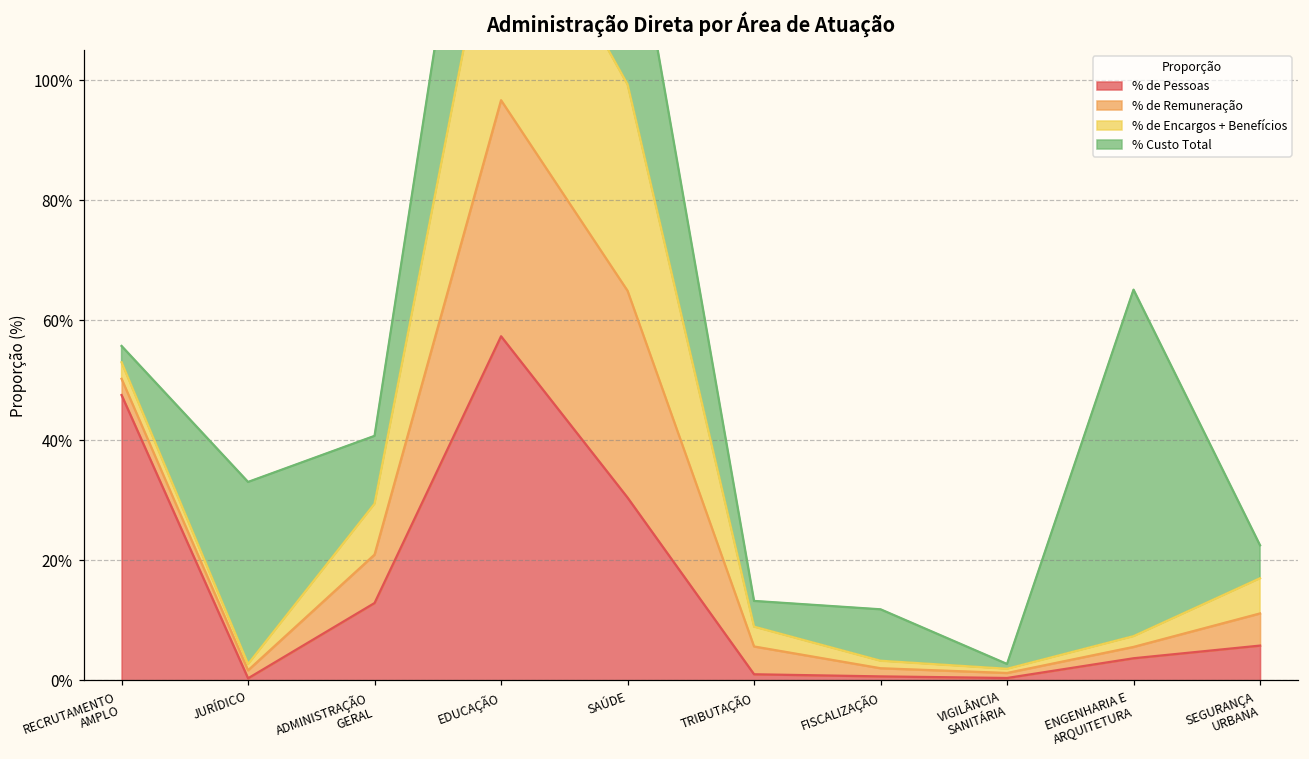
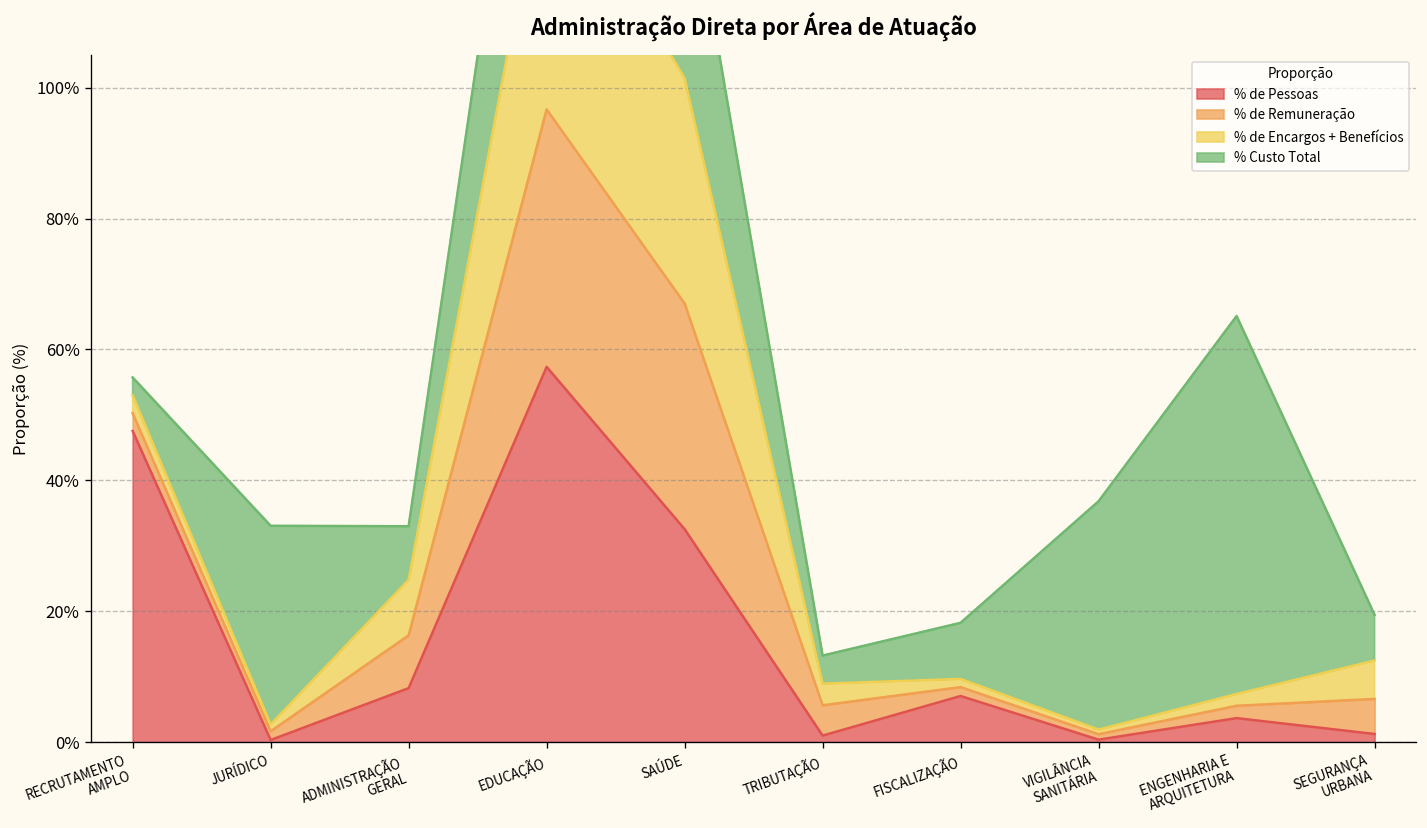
% de Pessoas, ADMINISTRAÇÃO GERAL: 13% -> 8%
% Custo Total, ADMINISTRAÇÃO GERAL: 11% -> 8%
% de Pessoas, SAÚDE: 30% -> 33%
% de Pessoas, FISCALIZAÇÃO: 1% -> 7%
% Custo Total, VIGILÂNCIA SANITÁRIA: 1% -> 35%
% de Pessoas, SEGURANÇA URBANA: 6% -> 1%
% Custo Total, SEGURANÇA URBANA: 5% -> 7%
